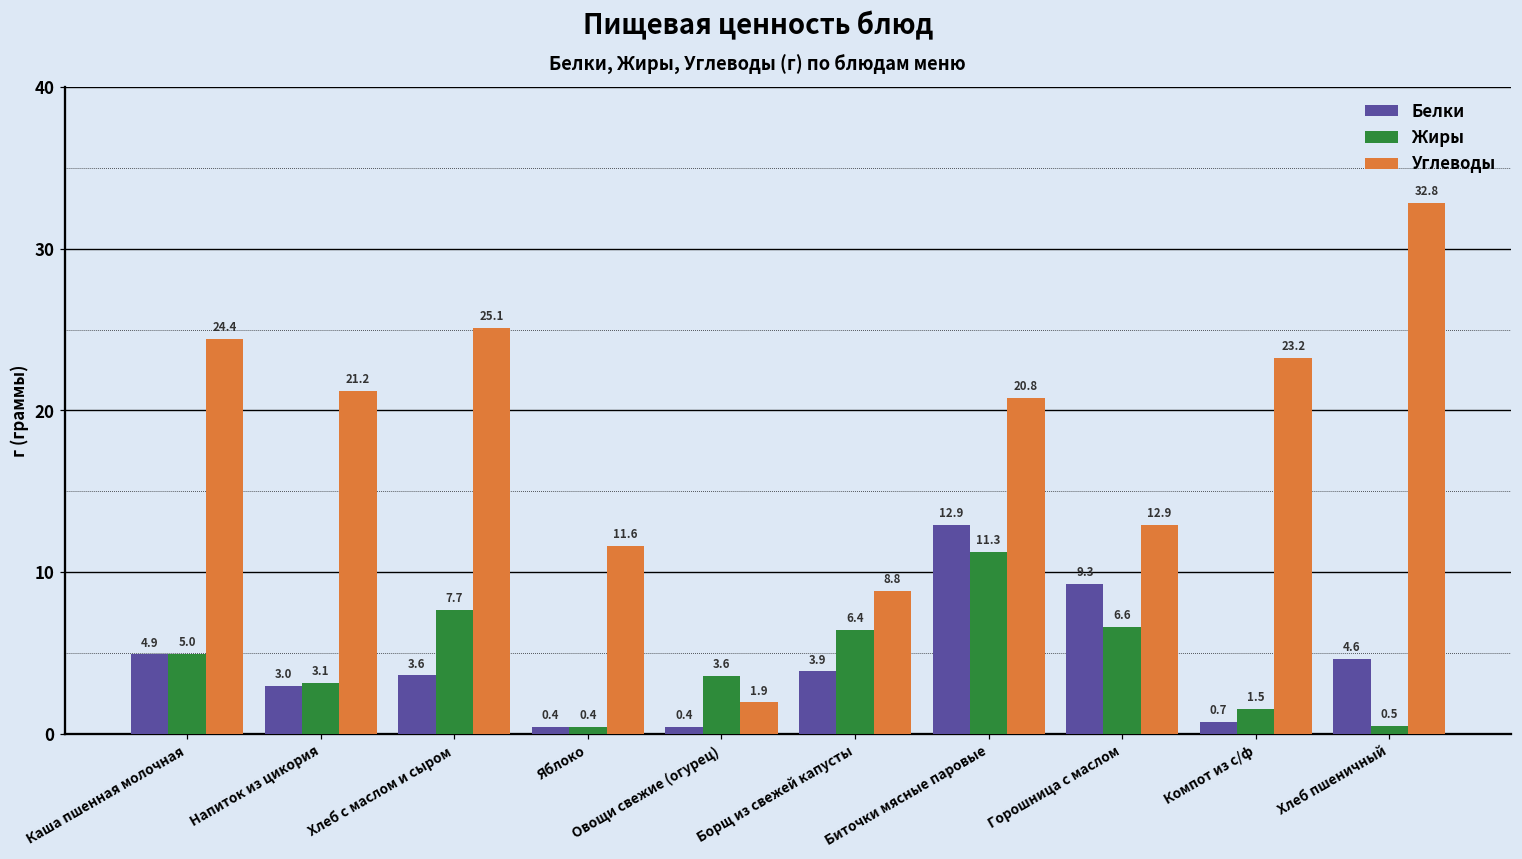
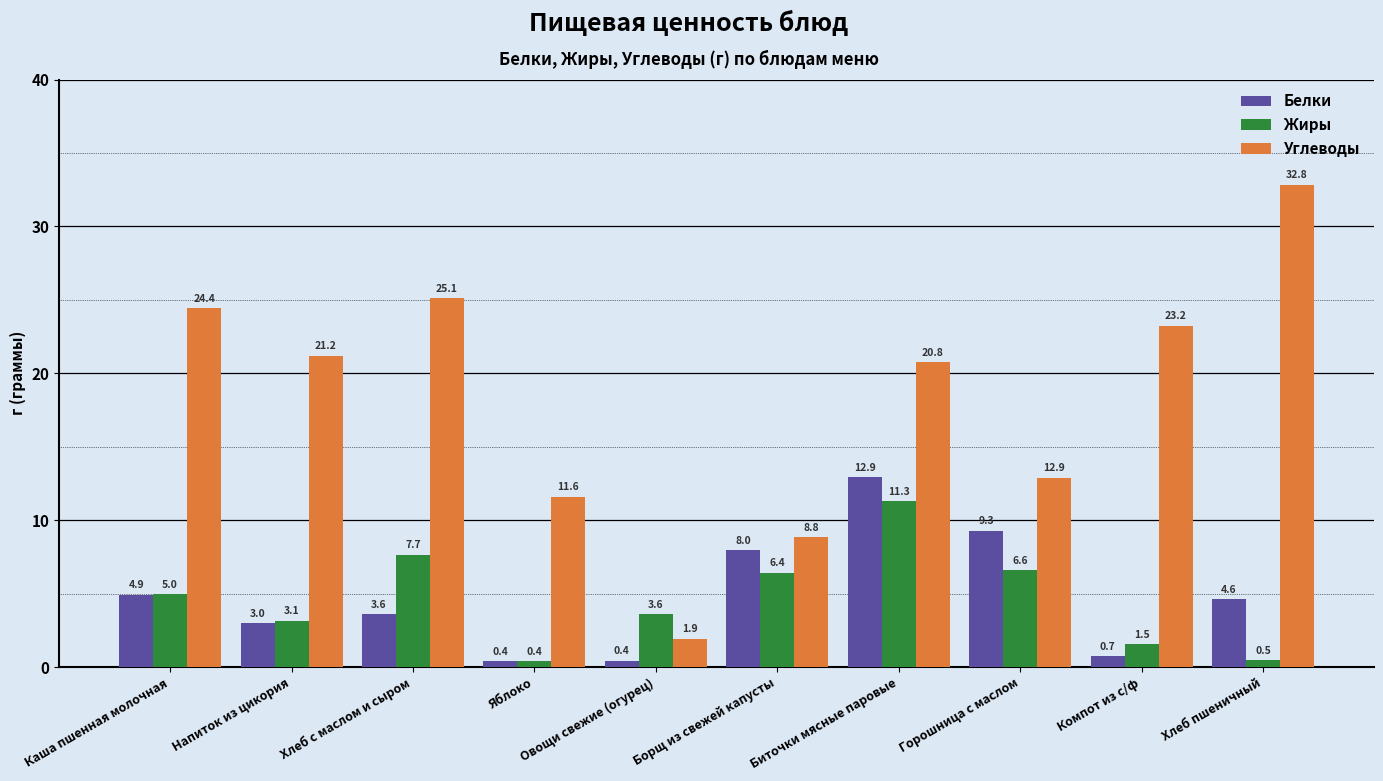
Белки, Борщ из свежей капусты: 3.9 -> 8.0
